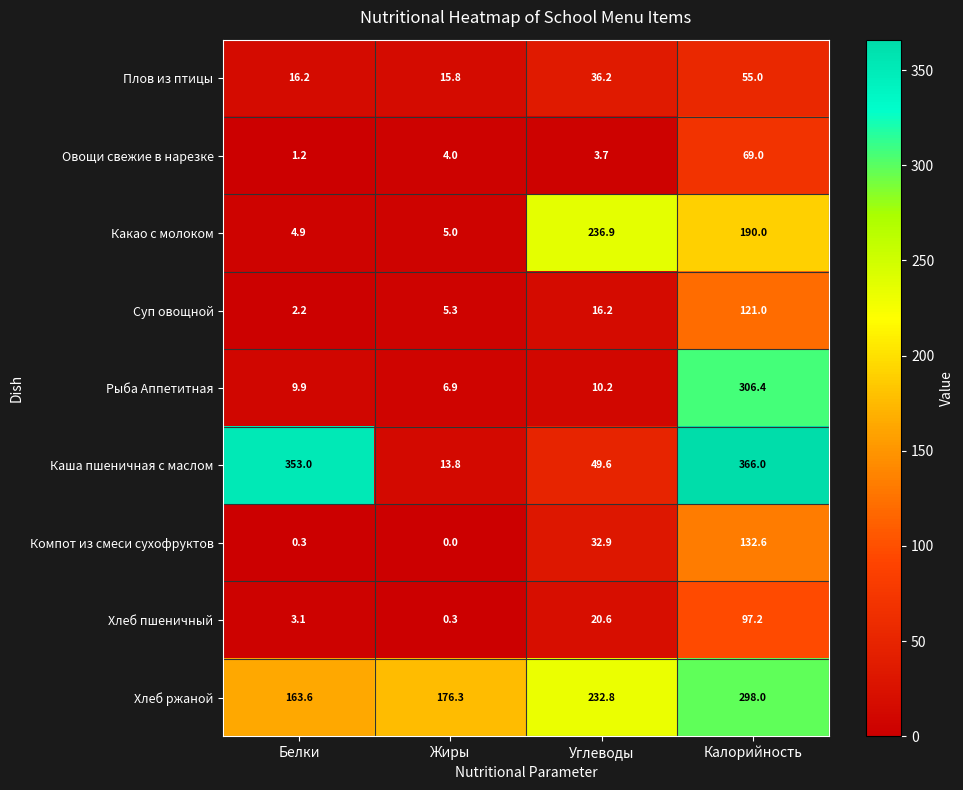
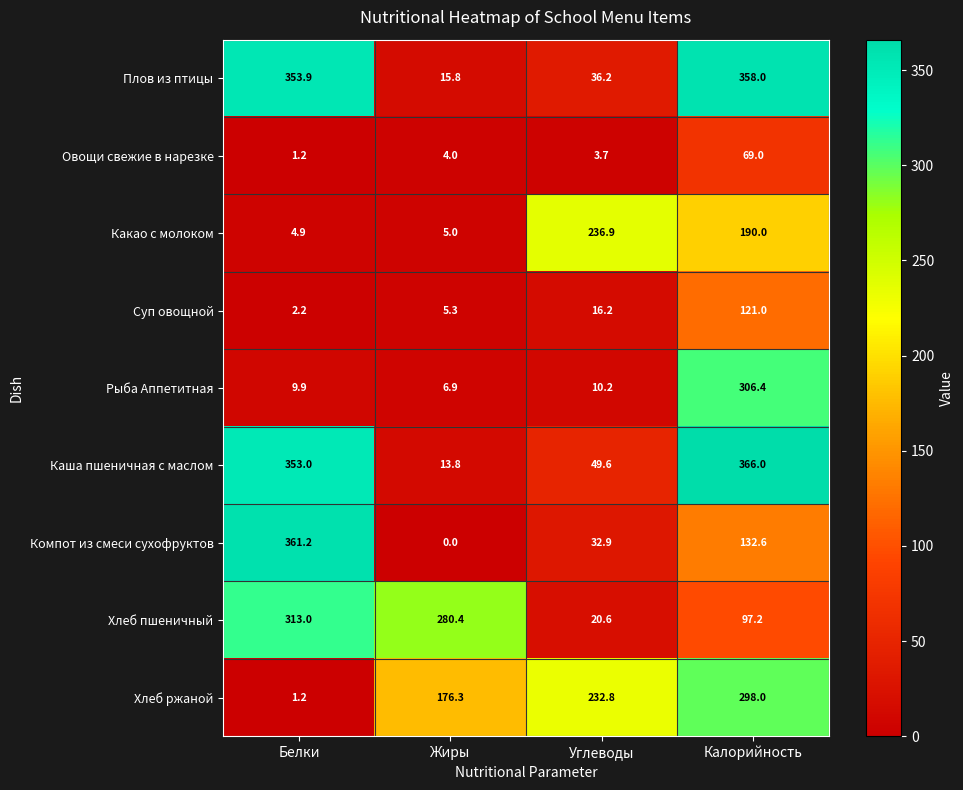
Плов из птицы, Белки: 16.2 -> 353.9
Плов из птицы, Калорийность: 55.0 -> 358.0
Компот из смеси сухофруктов, Белки: 0.3 -> 361.2
Хлеб пшеничный, Белки: 3.1 -> 313.0
Хлеб пшеничный, Жиры: 0.3 -> 280.4
Хлеб ржаной, Белки: 163.6 -> 1.2
